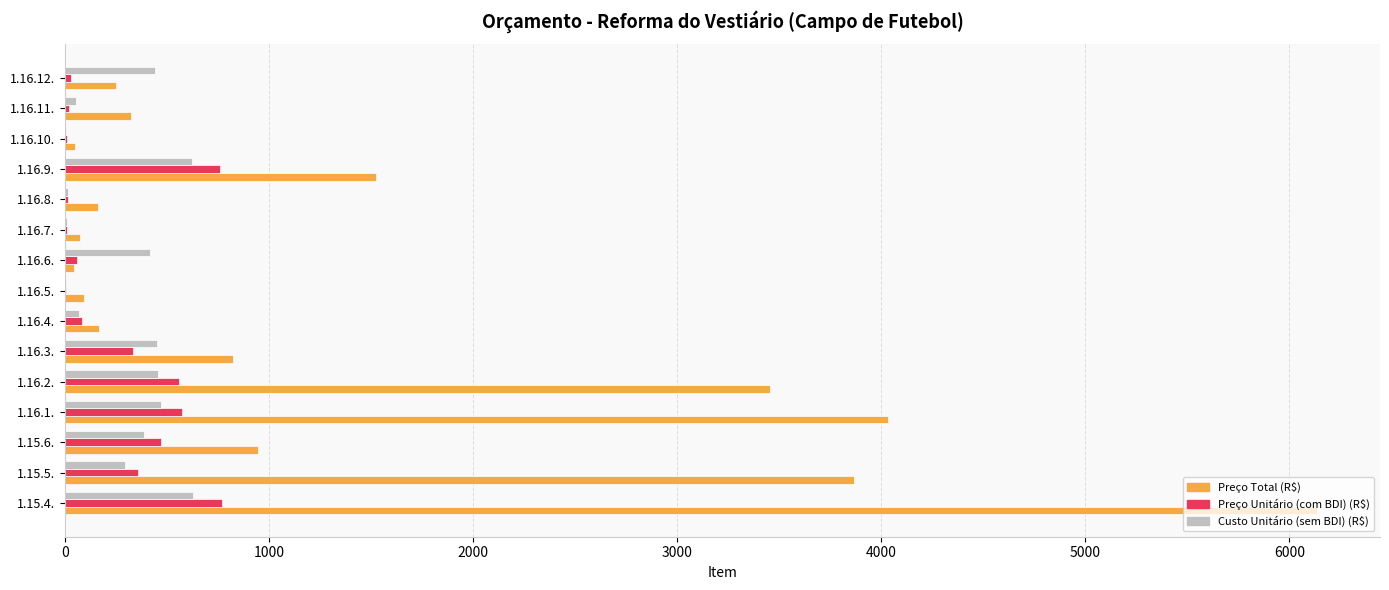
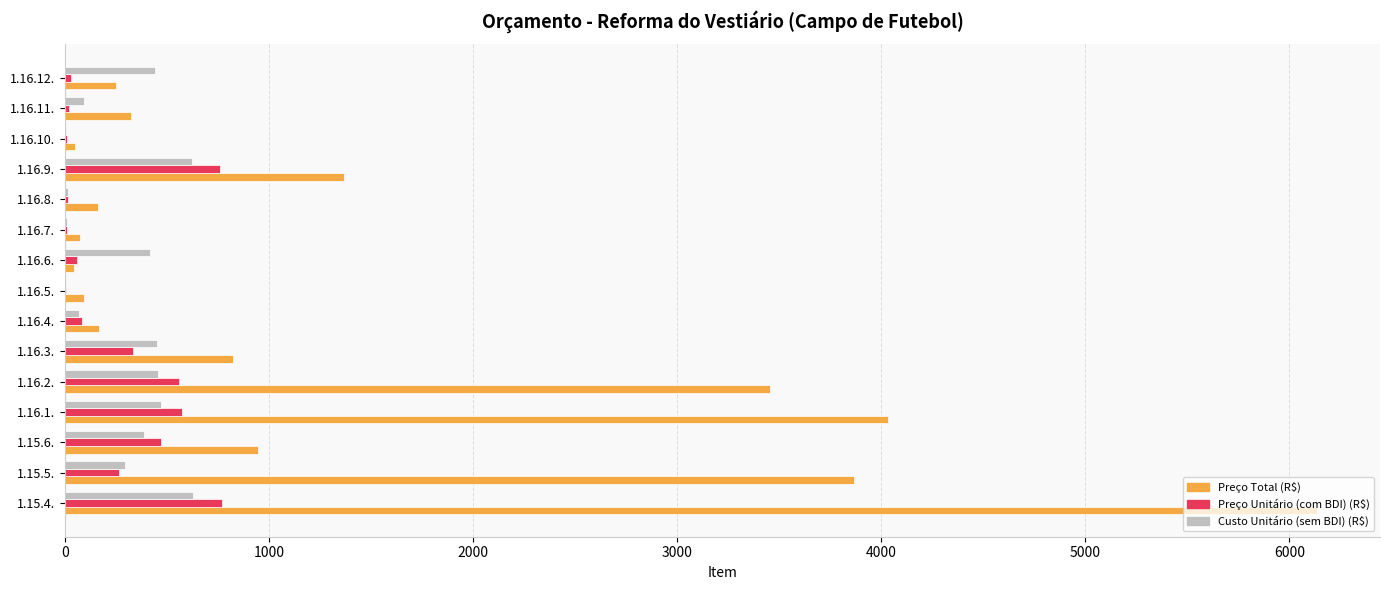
Custo Unitário (sem BDI) (R$), 1.16.11.: 50 -> 90
Preço Total (R$), 1.16.9.: 1520 -> 1370
Preço Unitário (com BDI) (R$), 1.15.5.: 360 -> 270
